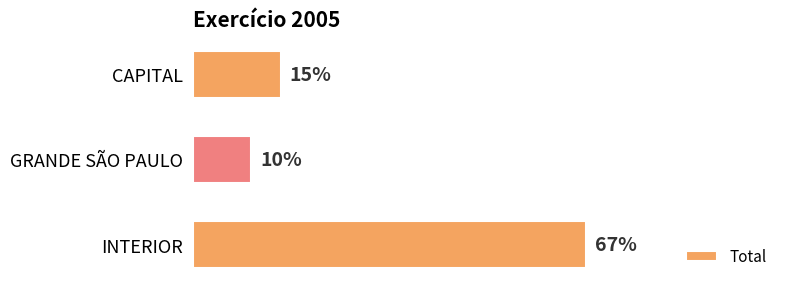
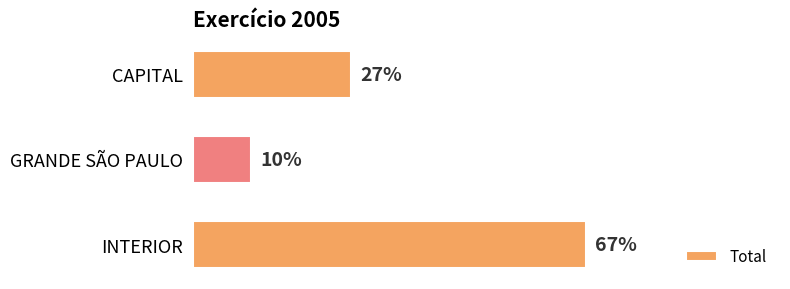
CAPITAL: 15% -> 27%
